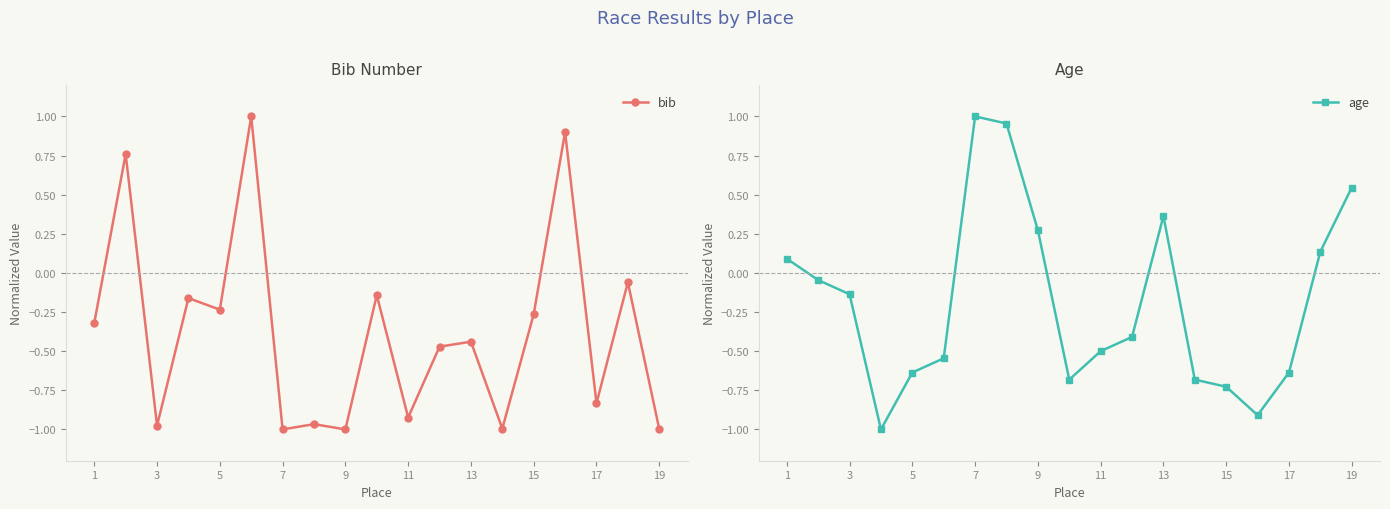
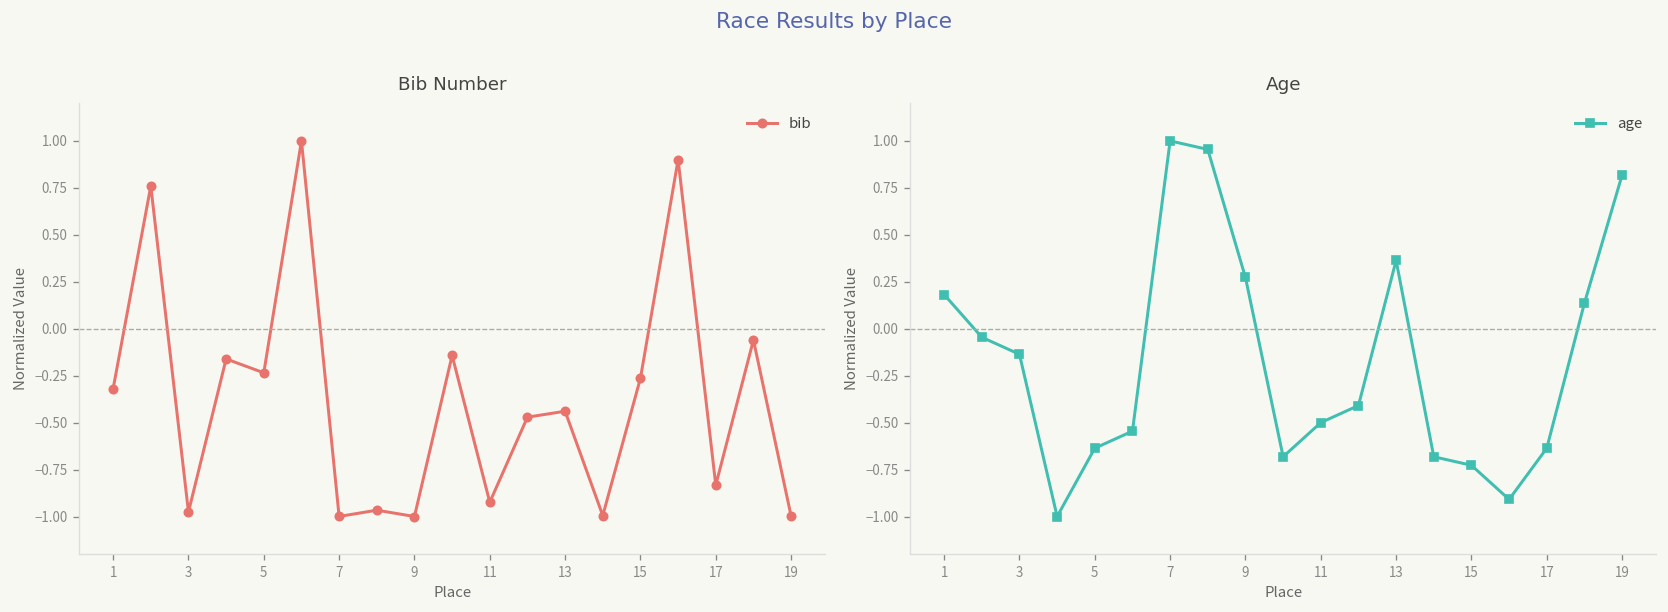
Age, 1: 0.09 -> 0.18
Age, 19: 0.55 -> 0.82
